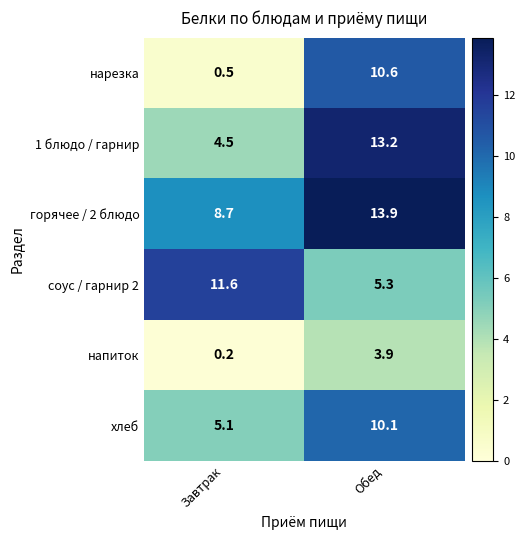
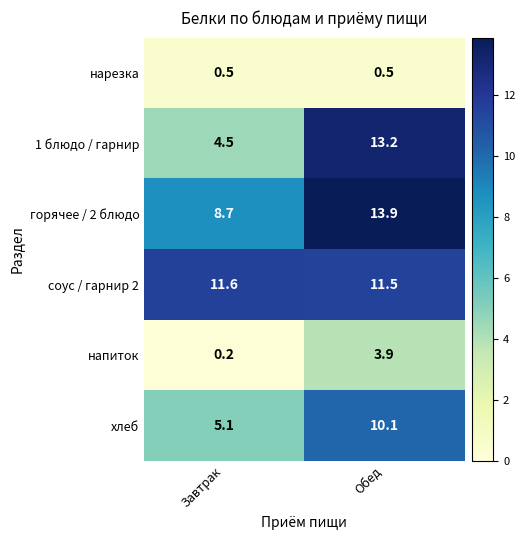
нарезка, Обед: 10.6 -> 0.5
соус / гарнир 2, Обед: 5.3 -> 11.5
